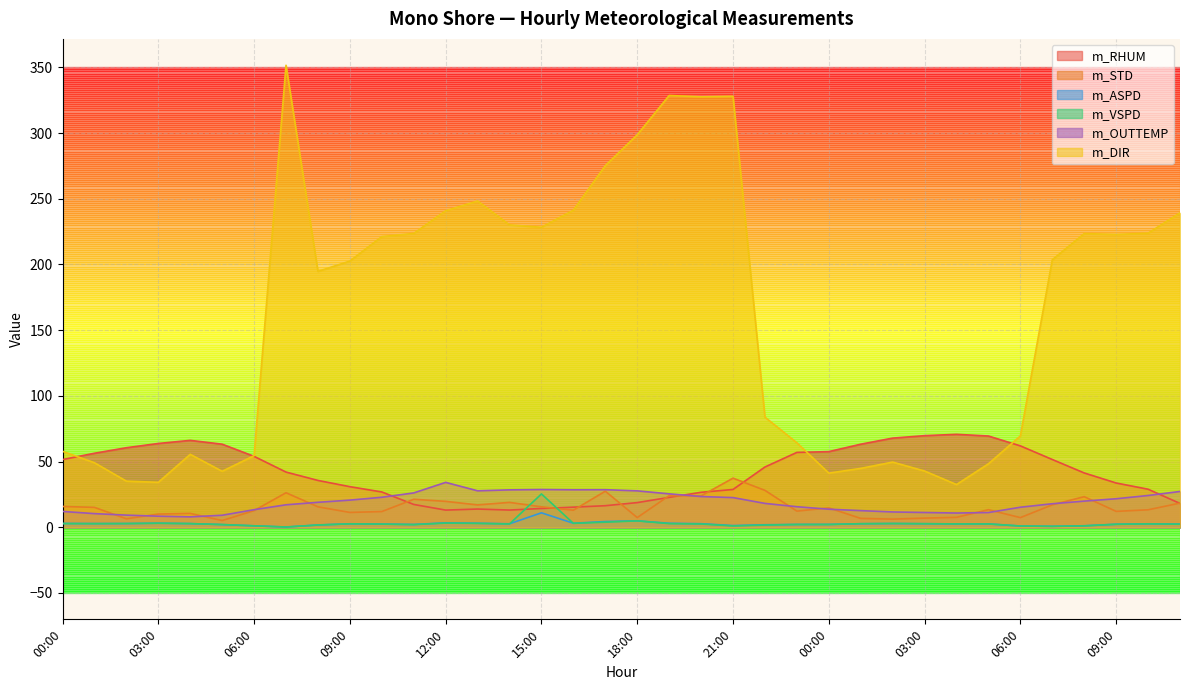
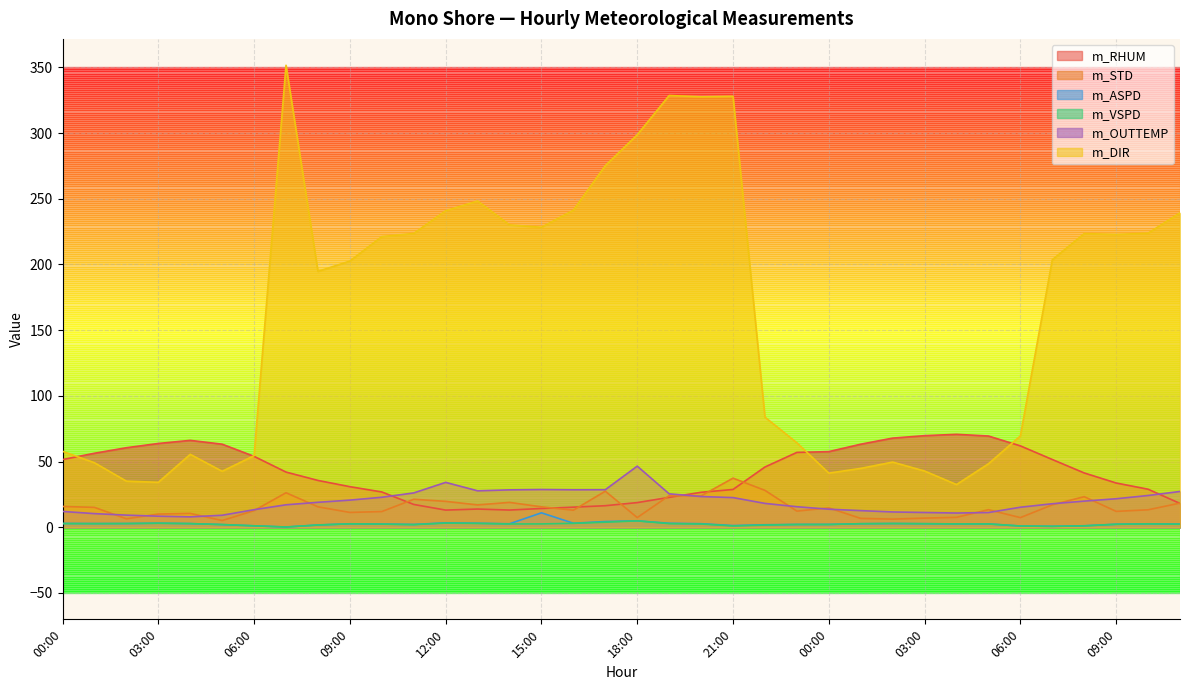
m_VSPD, 15:00: 25 -> 3
m_OUTTEMP, 18:00: 28 -> 47
